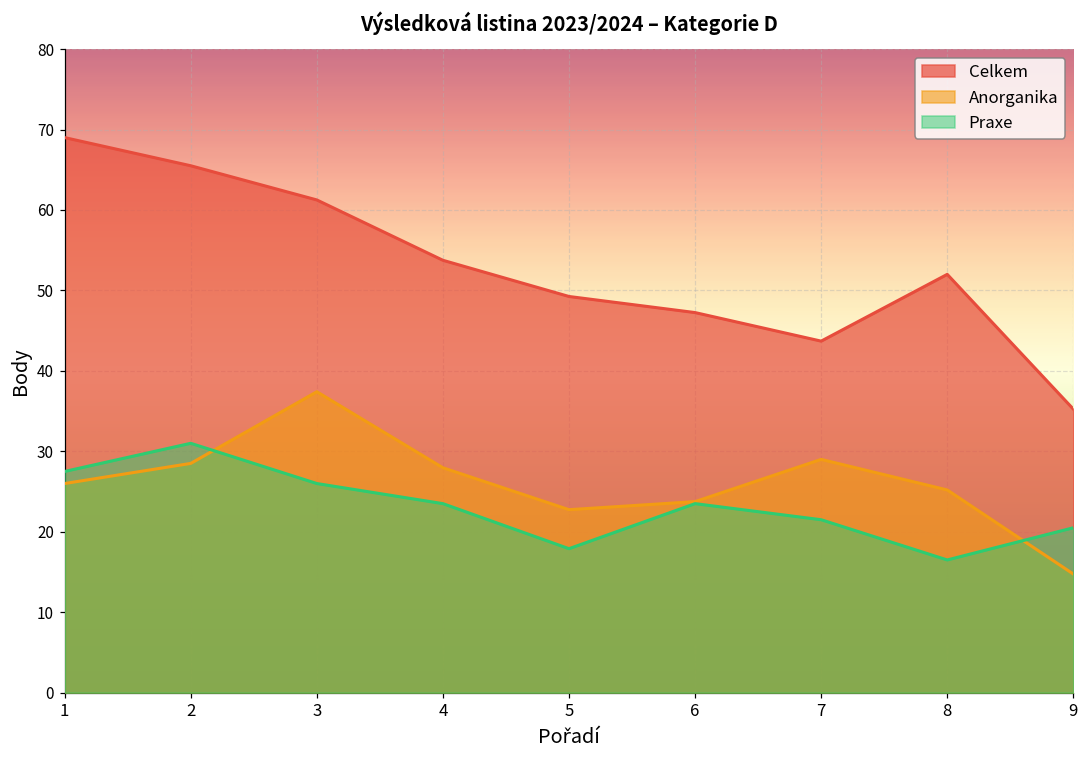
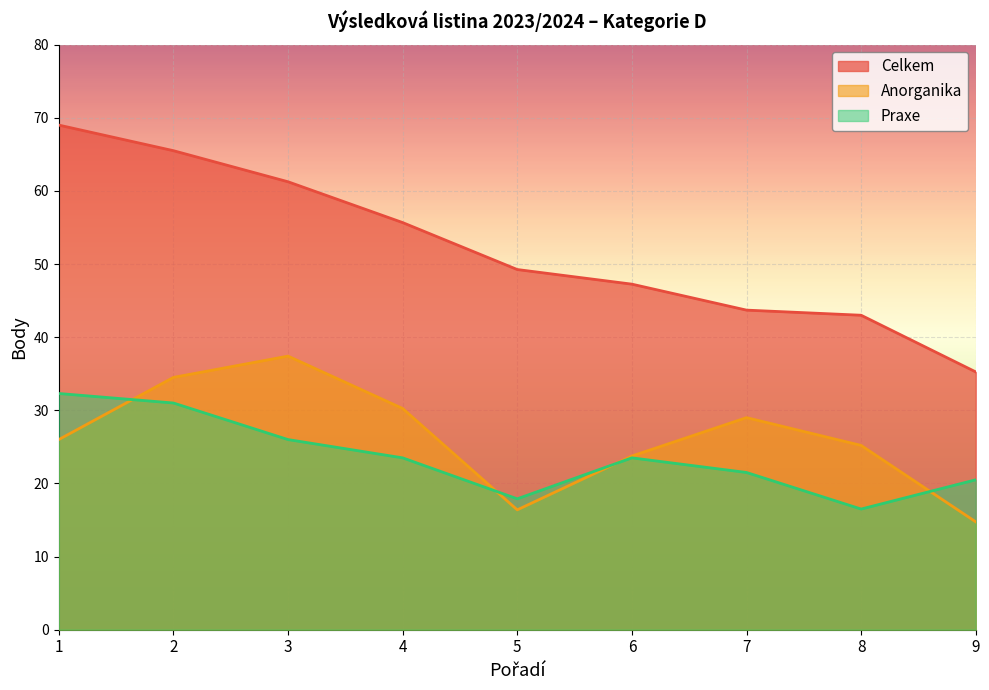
Praxe, 1: 28 -> 32
Anorganika, 2: 29 -> 35
Celkem, 4: 54 -> 56
Anorganika, 4: 28 -> 30
Anorganika, 5: 23 -> 16
Celkem, 8: 52 -> 43
